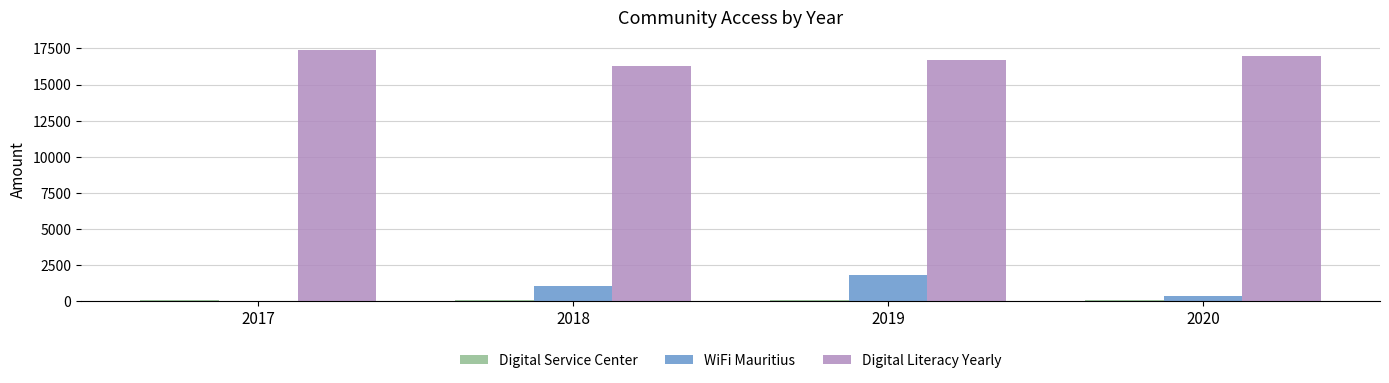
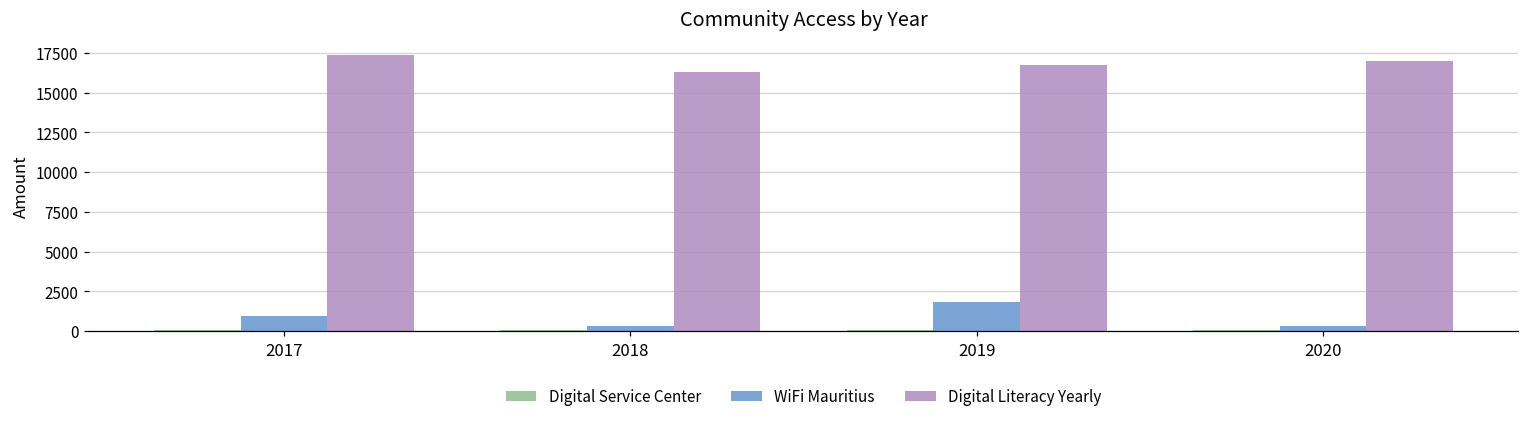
WiFi Mauritius, 2017: 0 -> 900
WiFi Mauritius, 2018: 1000 -> 400
